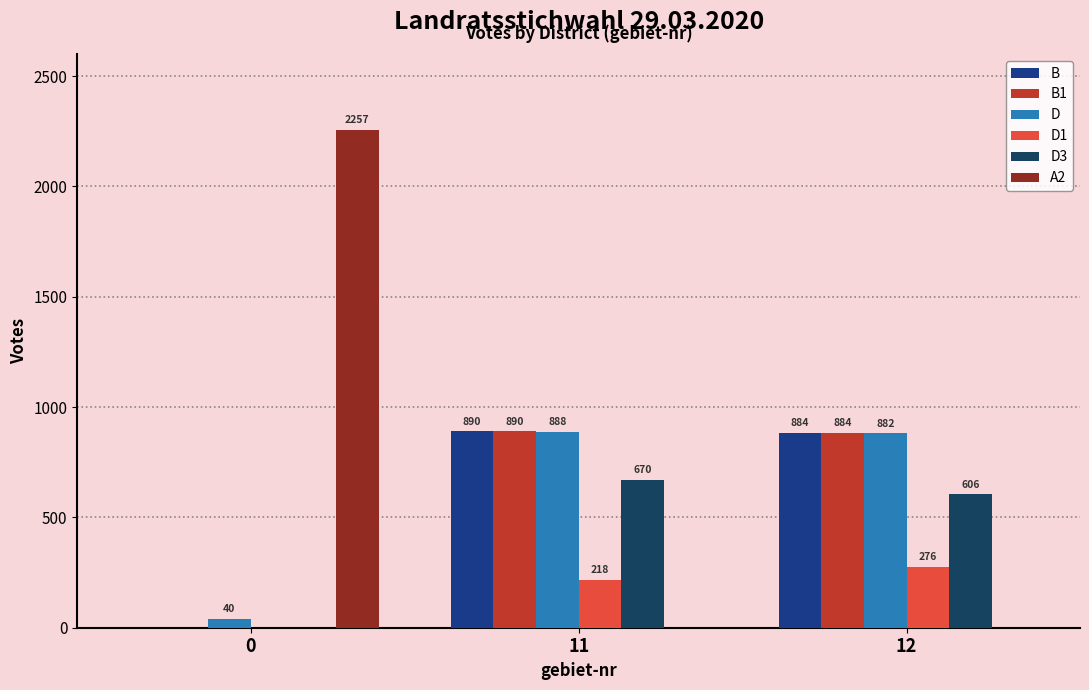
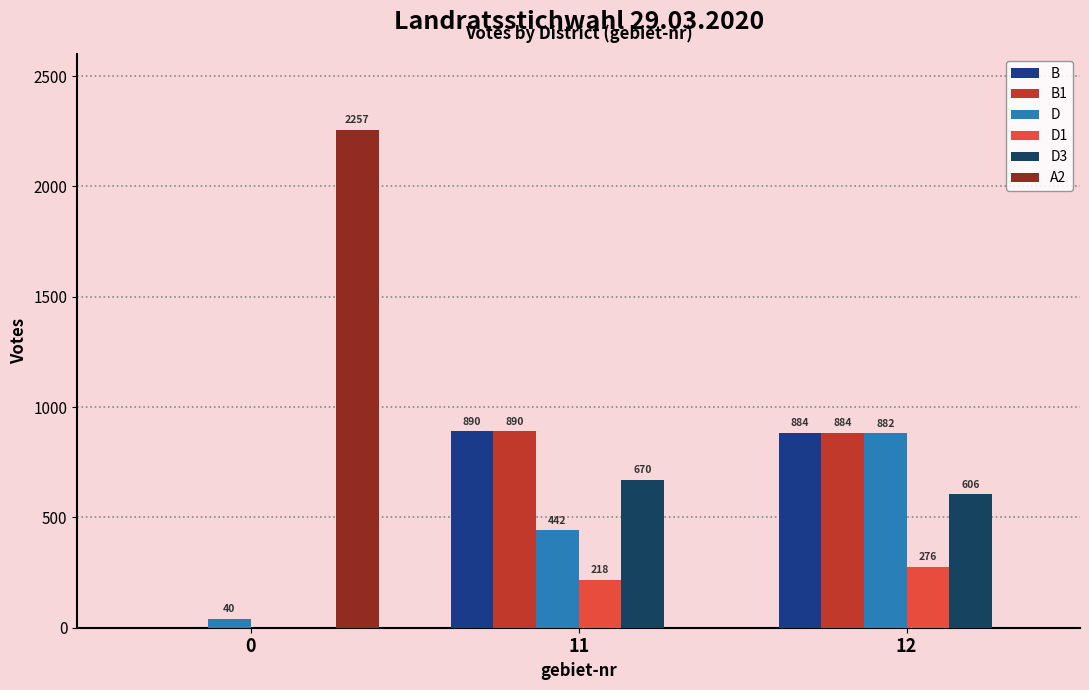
D, 11: 888 -> 442
